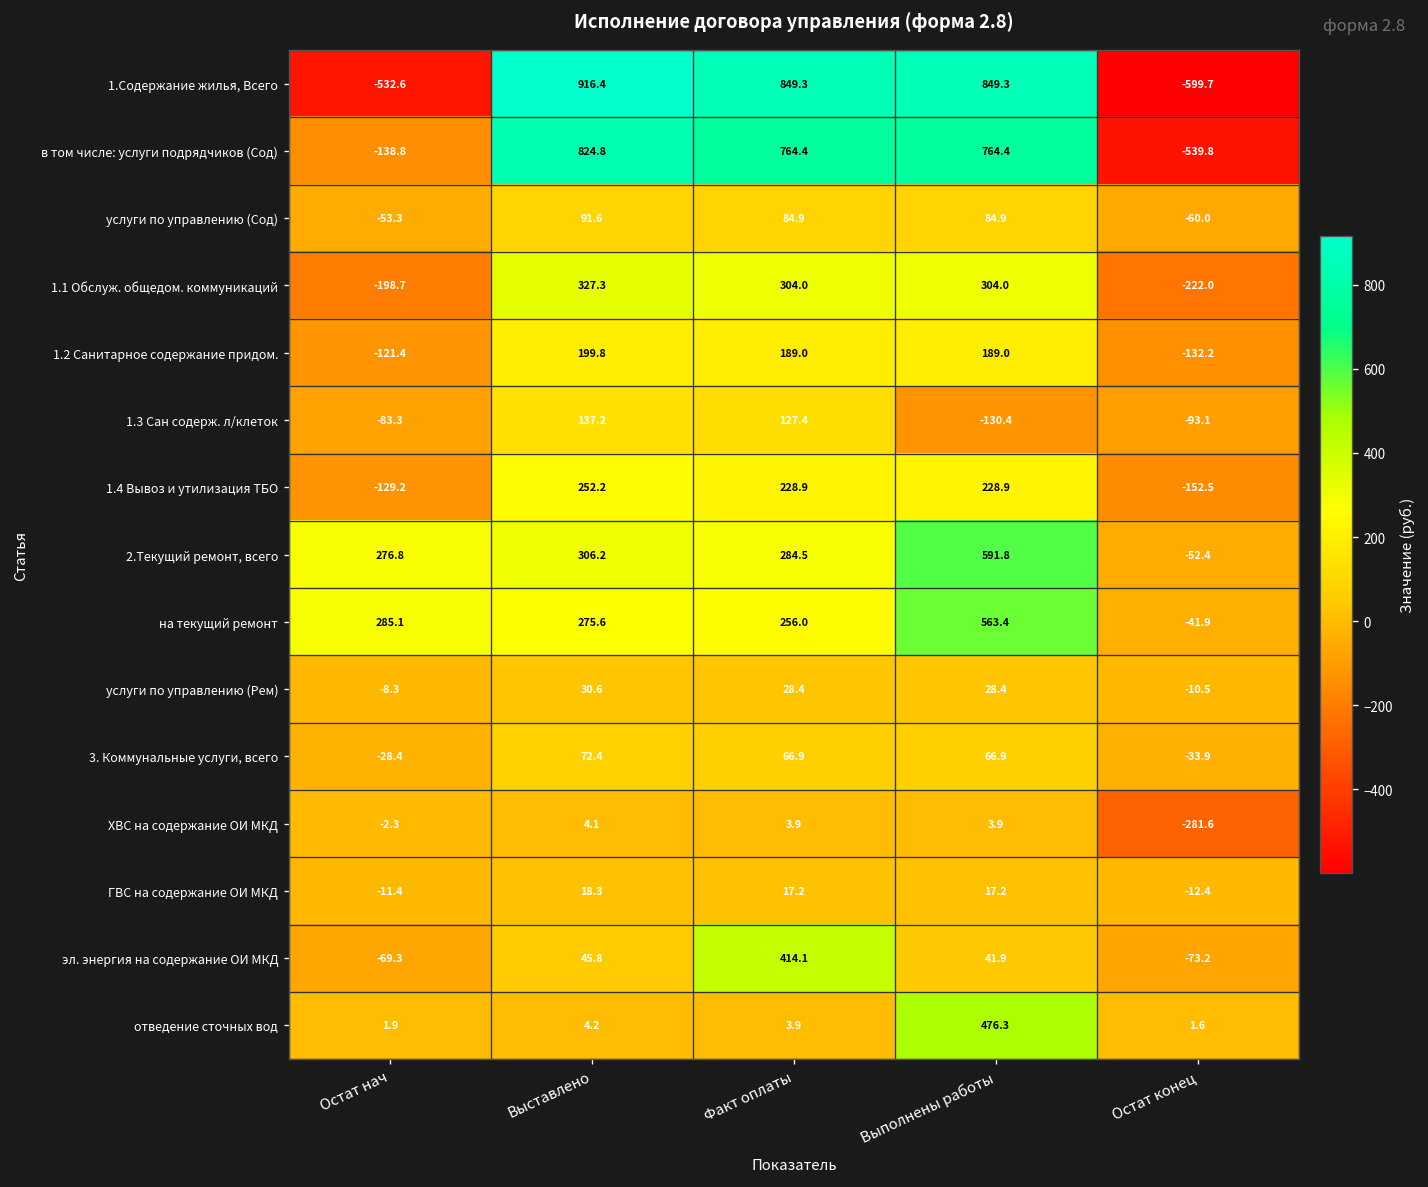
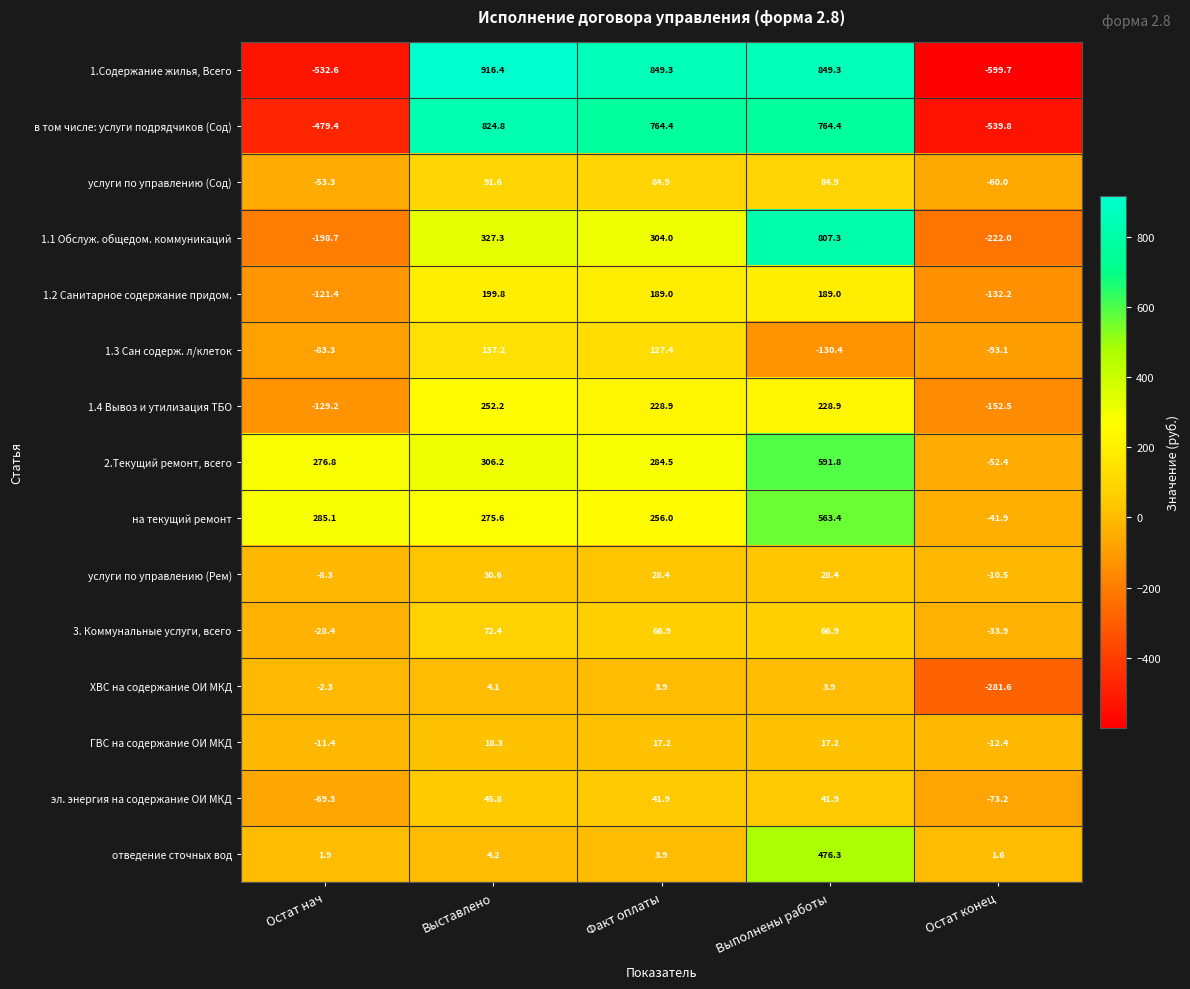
в том числе: услуги подрядчиков (Сод), Остат нач: -138.8 -> -479.4
1.1 Обслуж. общедом. коммуникаций, Выполнены работы: 304.0 -> 807.3
эл. энергия на содержание ОИ МКД, Факт оплаты: 414.1 -> 41.9
